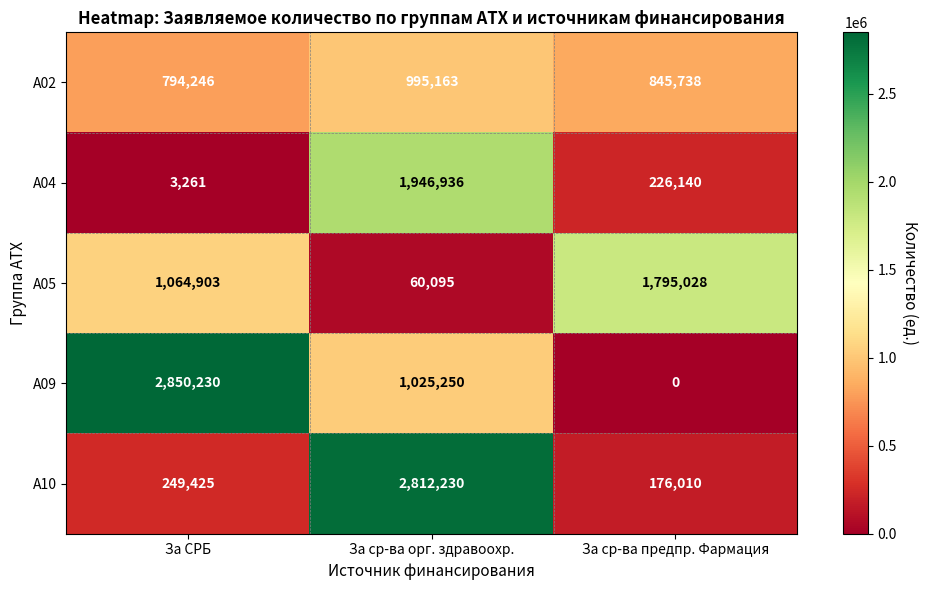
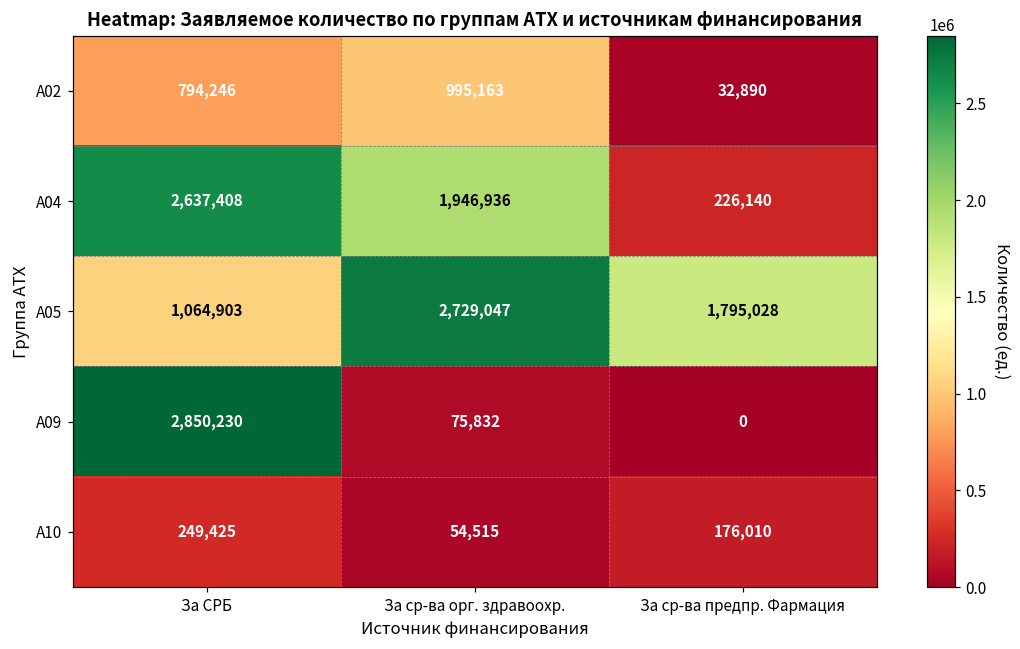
A02, За ср-ва предпр. Фармация: 845,738 -> 32,890
A04, За СРБ: 3,261 -> 2,637,408
A05, За ср-ва орг. здравоохр.: 60,095 -> 2,729,047
A09, За ср-ва орг. здравоохр.: 1,025,250 -> 75,832
A10, За ср-ва орг. здравоохр.: 2,812,230 -> 54,515
